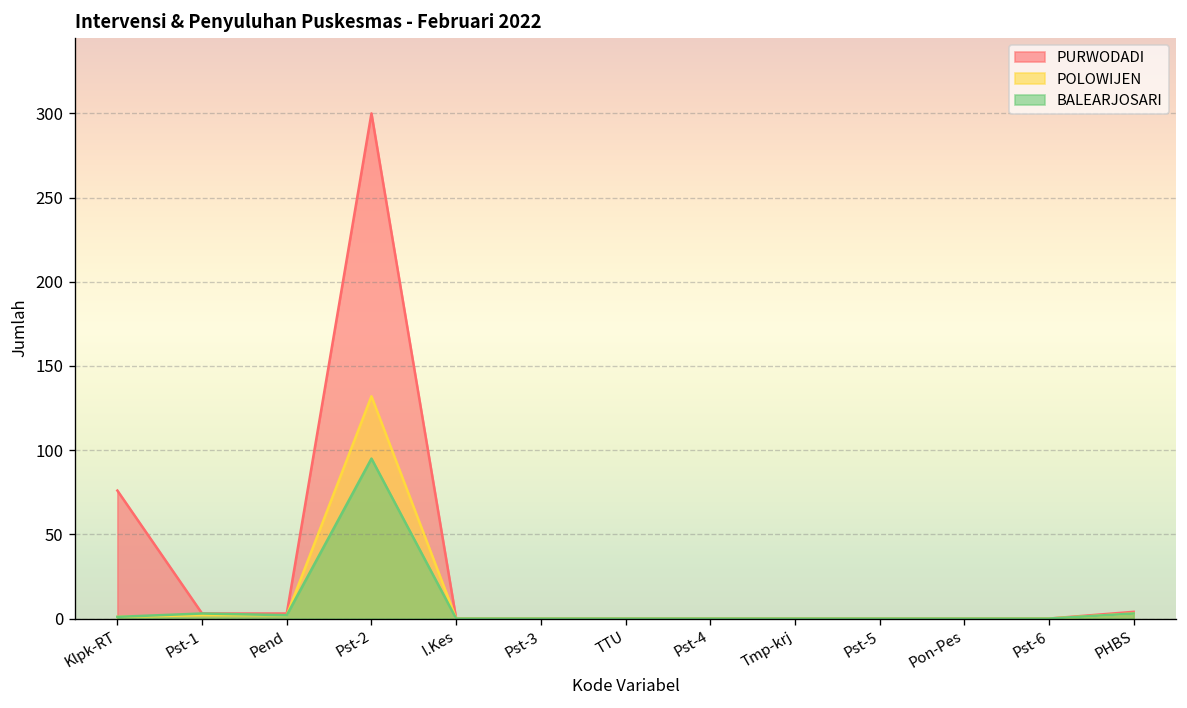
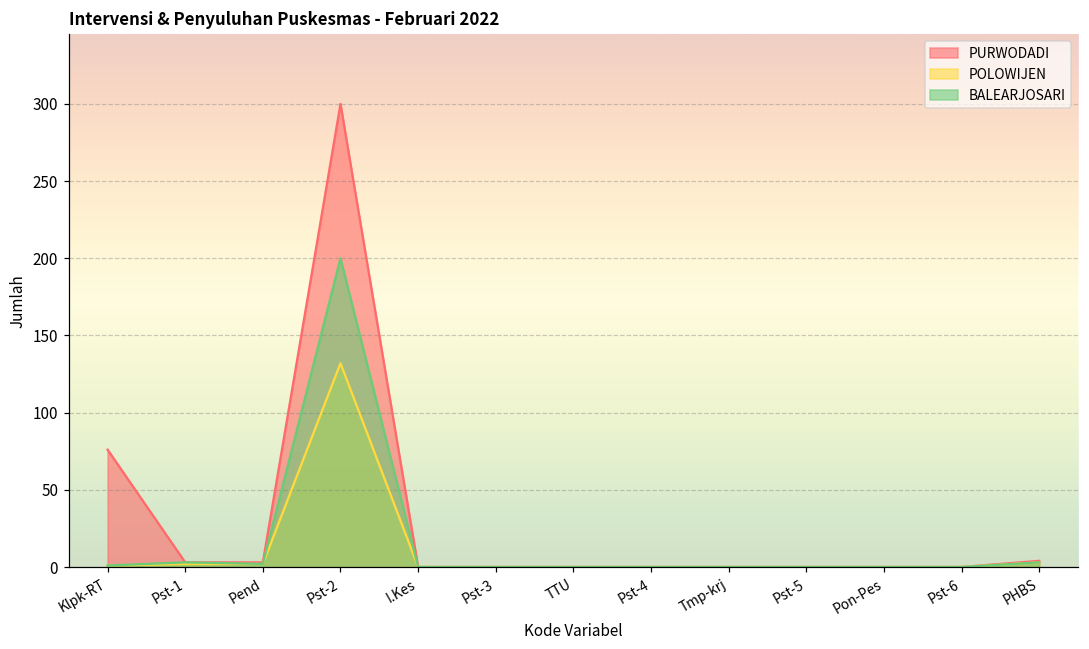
BALEARJOSARI, Pst-2: 95 -> 200
